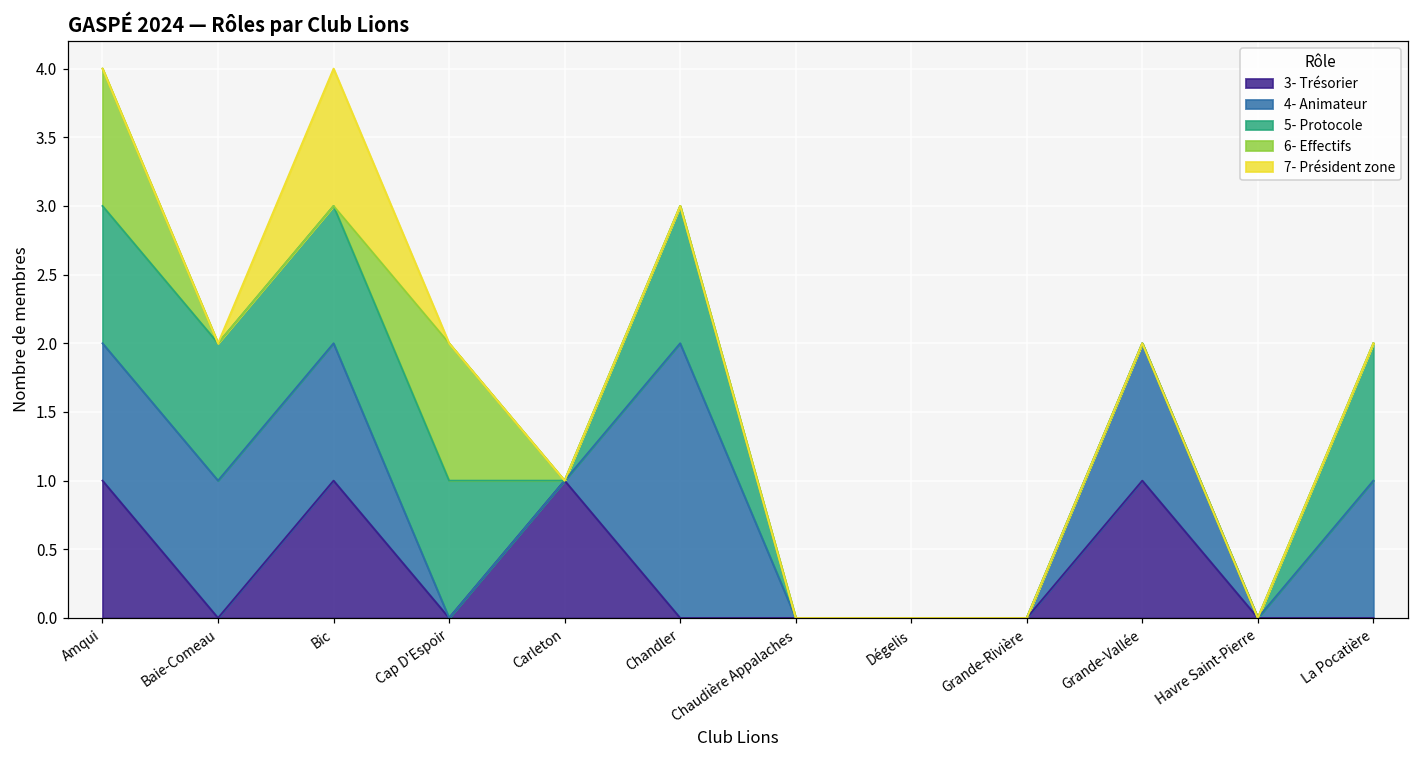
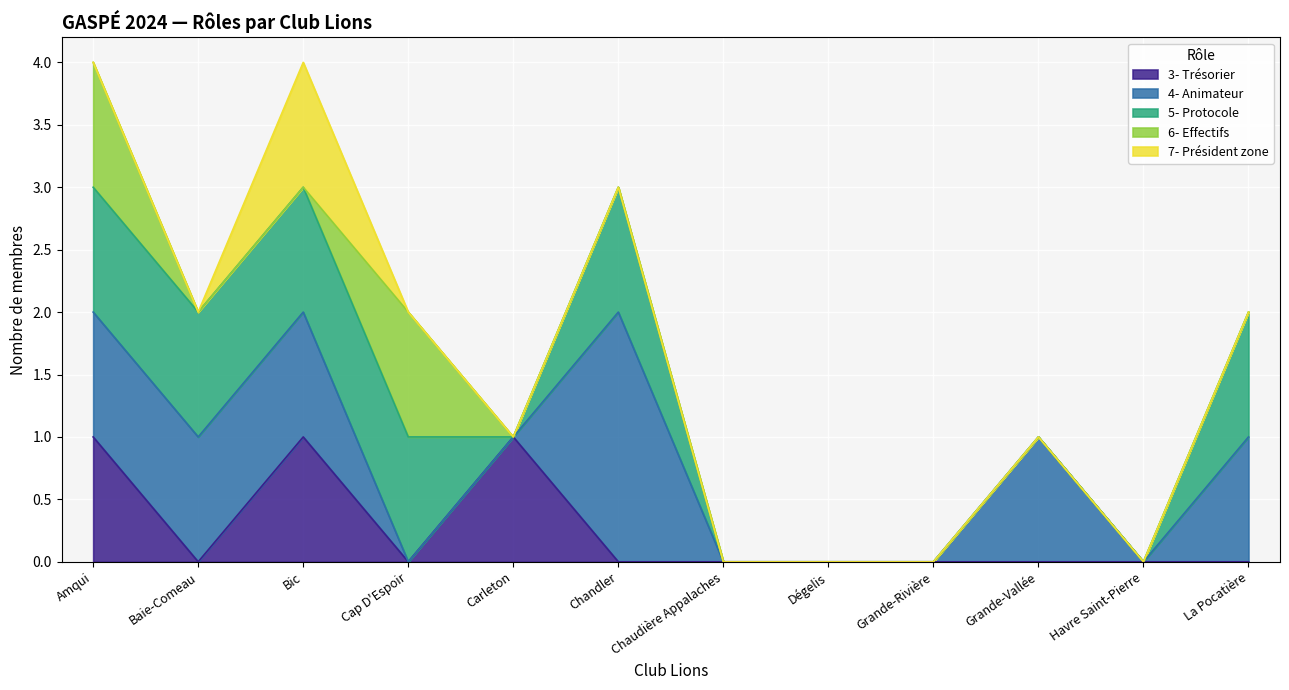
3- Trésorier, Grande-Vallée: 1 -> 0
